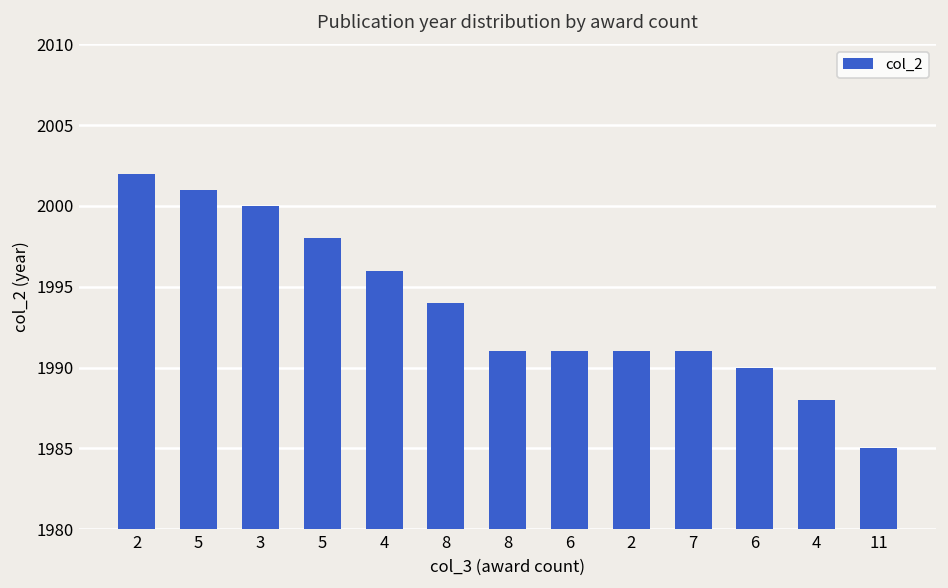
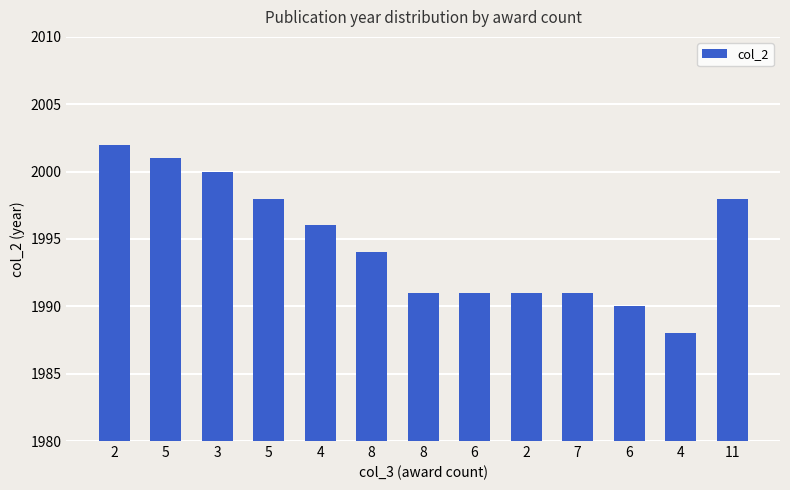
11: 1985 -> 1998
